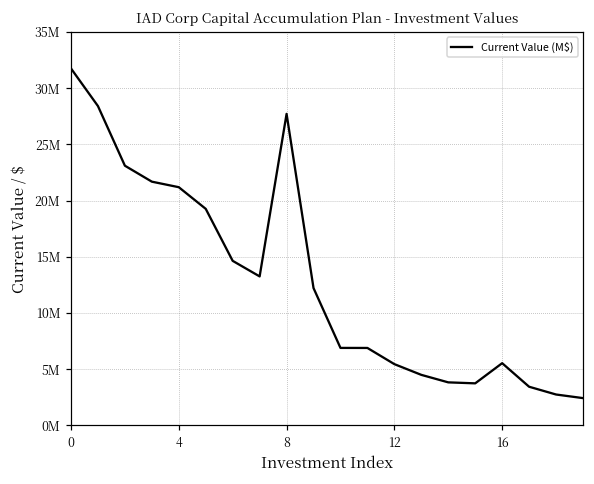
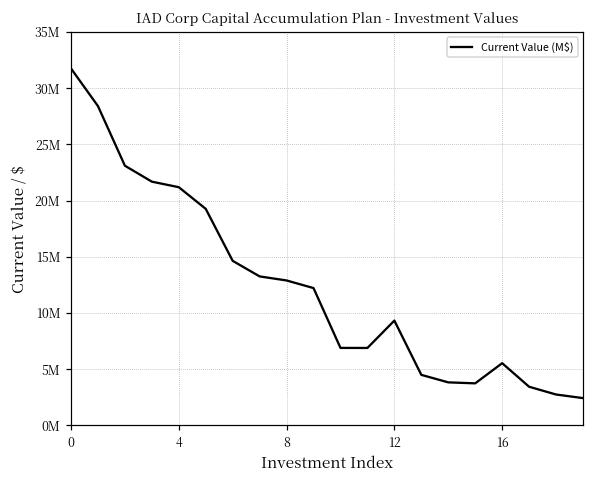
8: 27700000 -> 12900000
12: 5400000 -> 9300000
